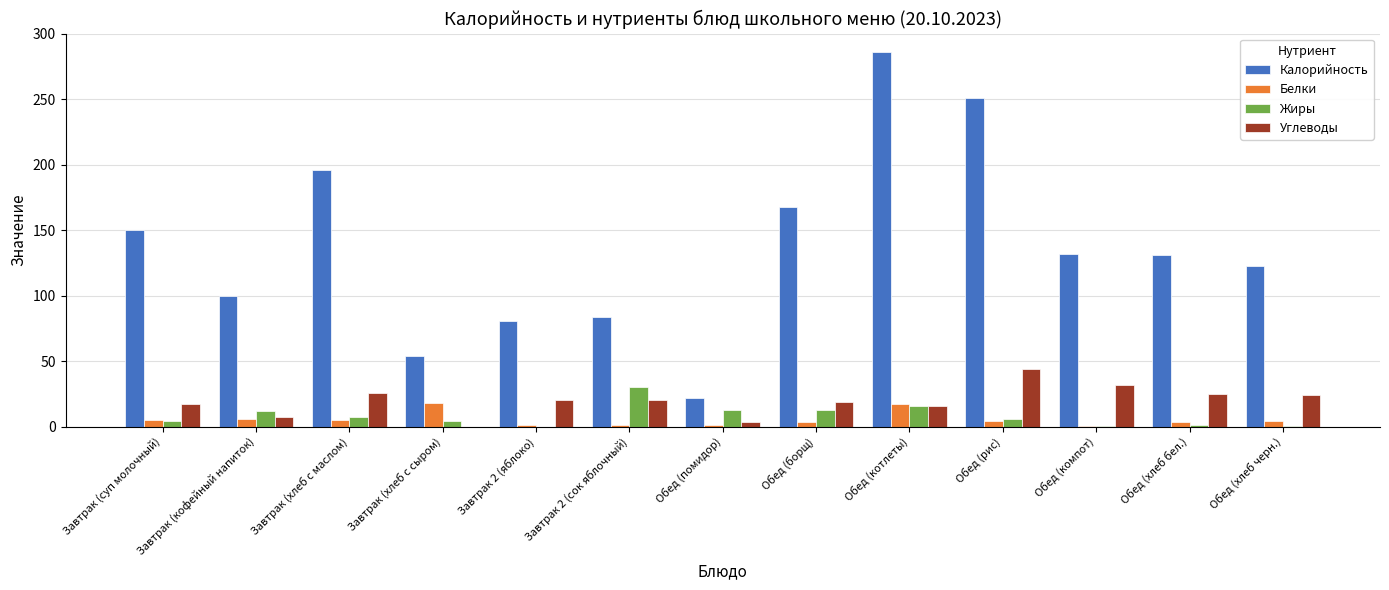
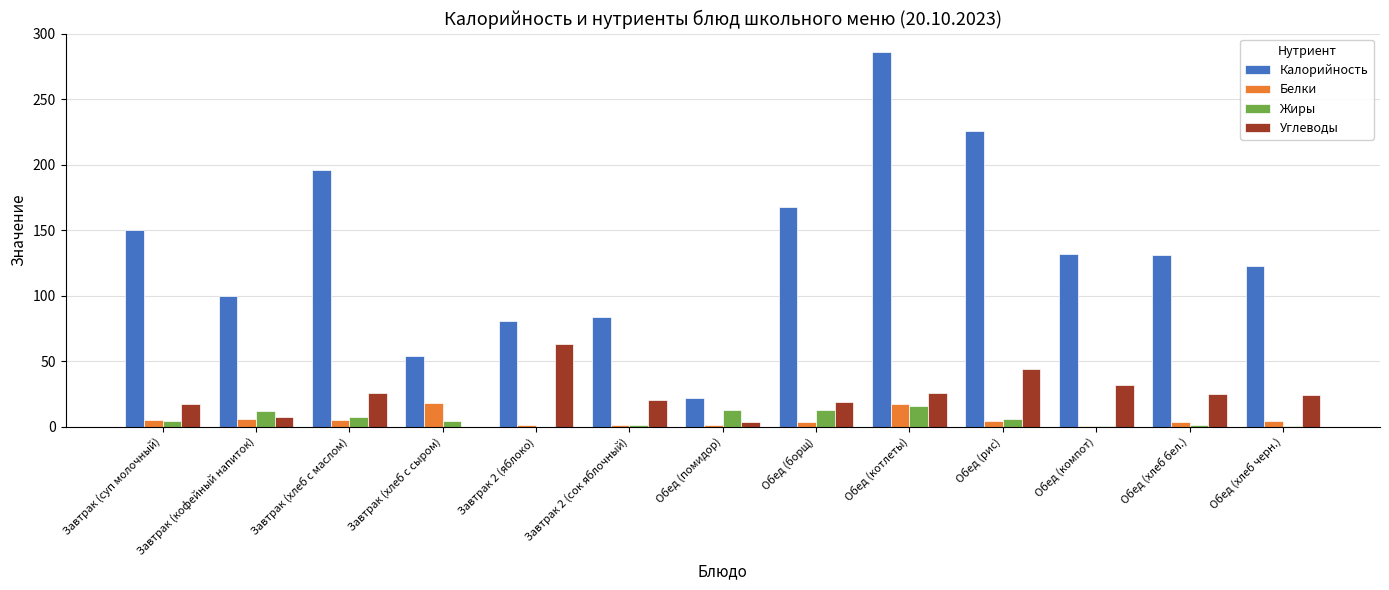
Углеводы, Завтрак 2 (яблоко): 20 -> 63
Жиры, Завтрак 2 (сок яблочный): 30 -> 1
Углеводы, Обед (котлеты): 16 -> 26
Калорийность, Обед (рис): 251 -> 226
